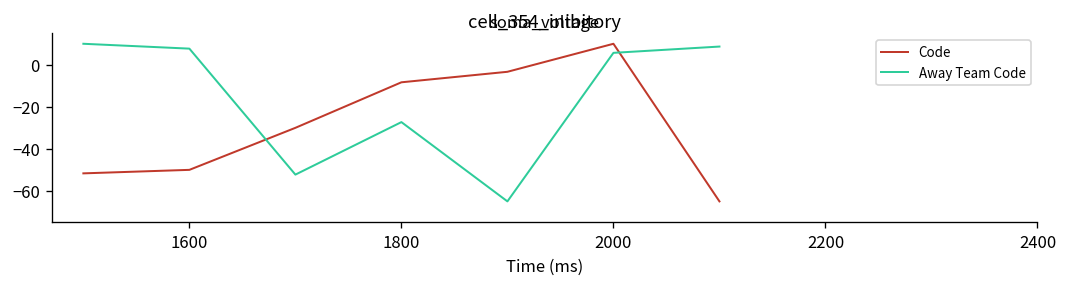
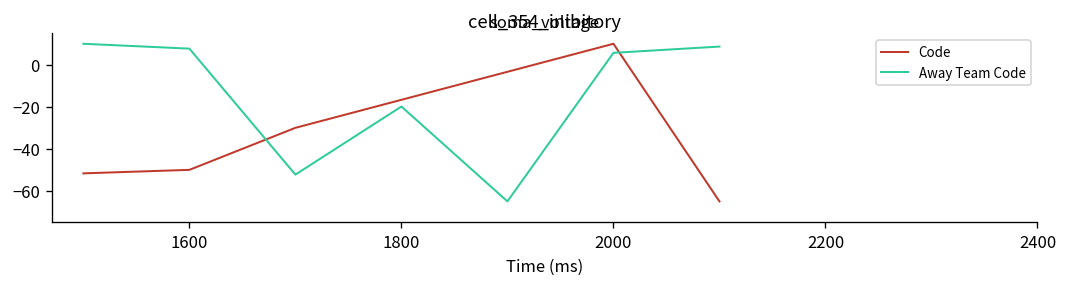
Code, 1800: -8 -> -17
Away Team Code, 1800: -27 -> -20
